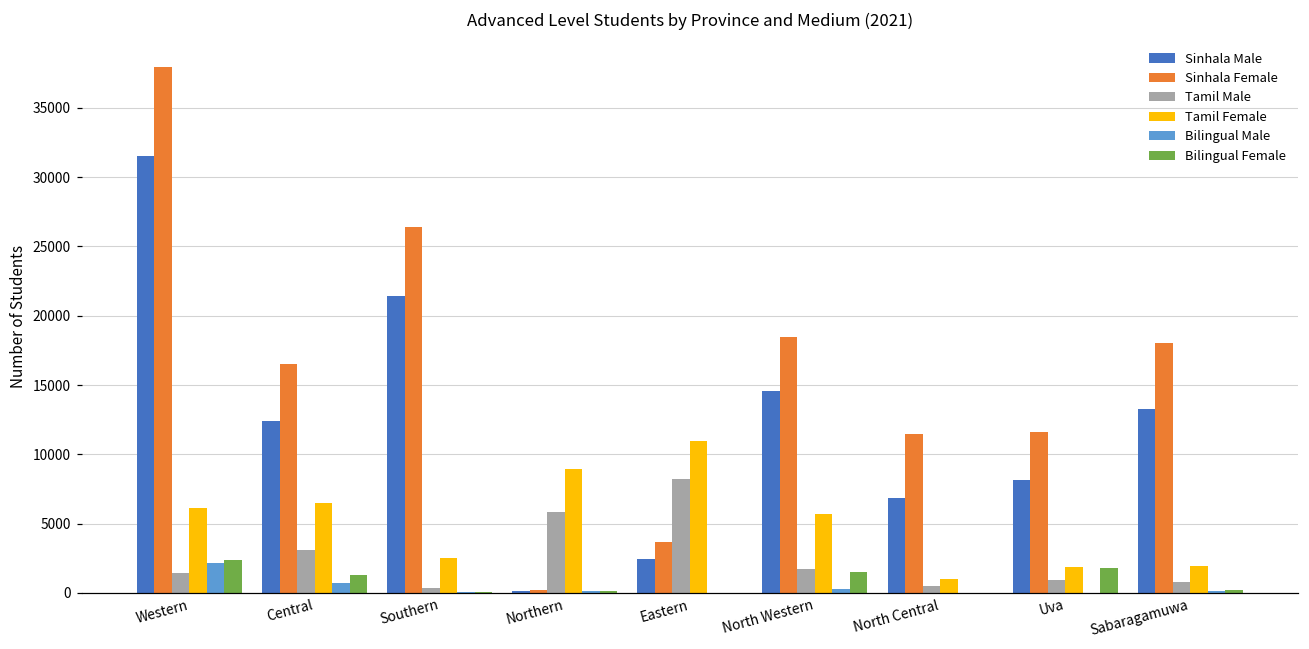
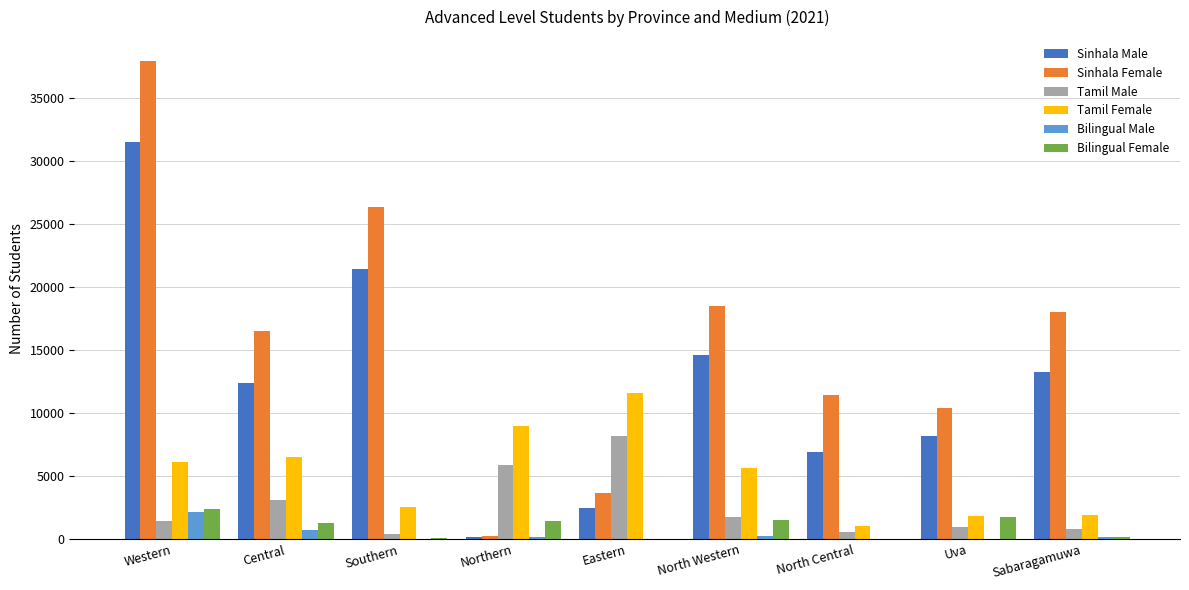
Bilingual Female, Northern: 100 -> 1400
Tamil Female, Eastern: 11000 -> 11600
Sinhala Female, Uva: 11600 -> 10400
